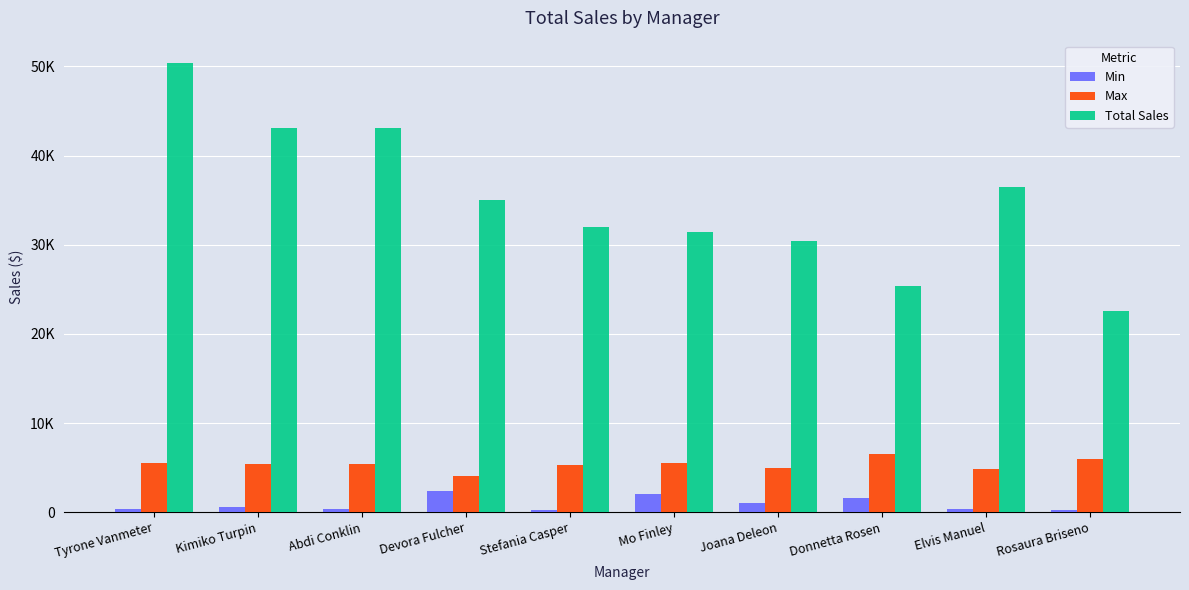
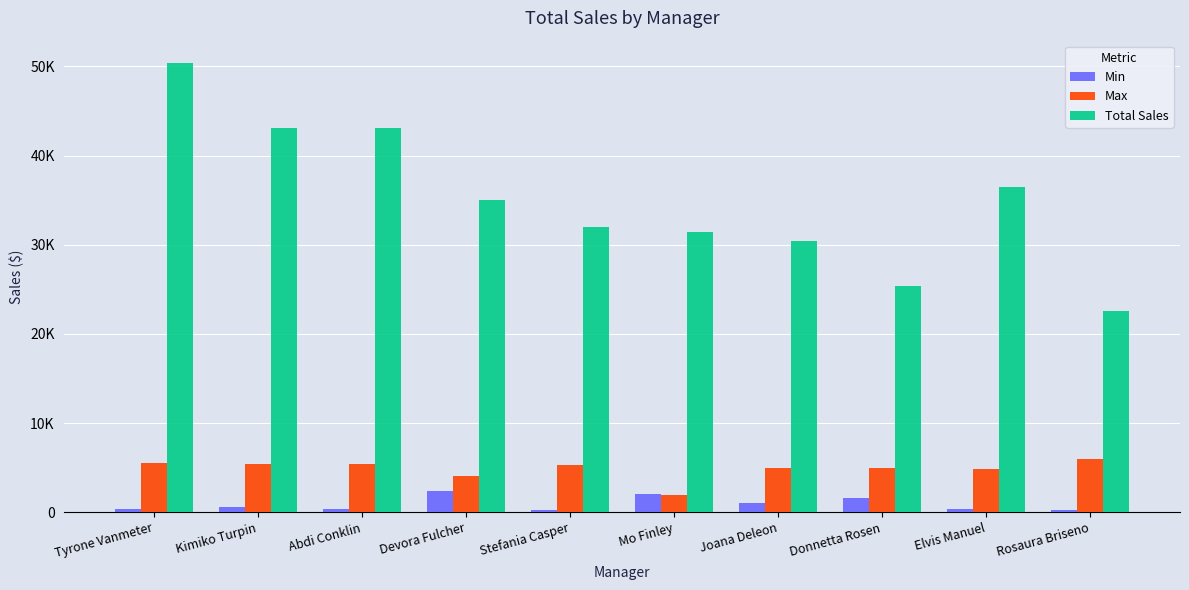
Max, Mo Finley: 6000 -> 2000
Max, Donnetta Rosen: 7000 -> 5000
